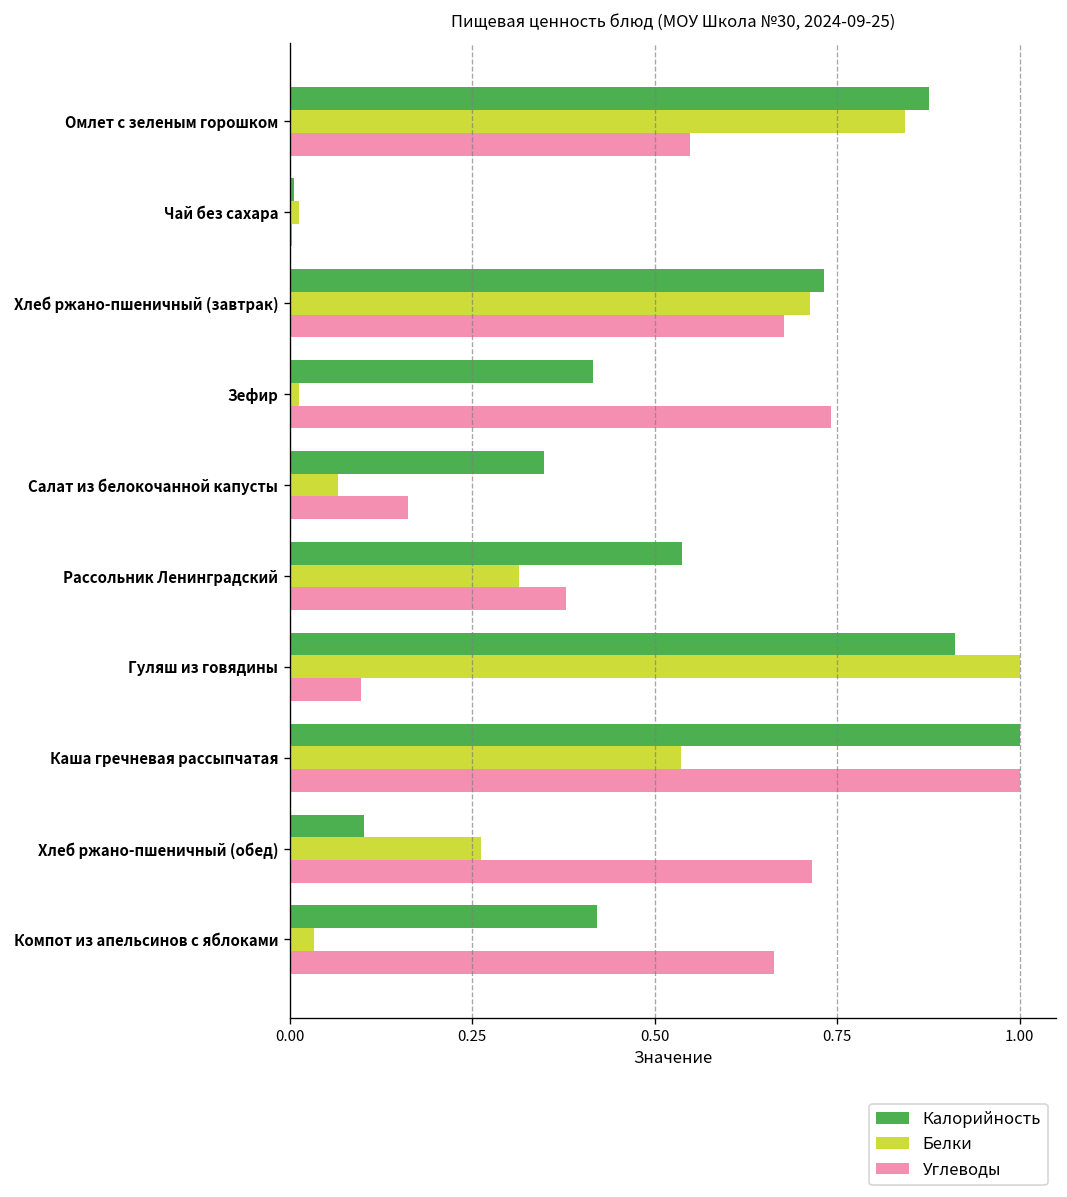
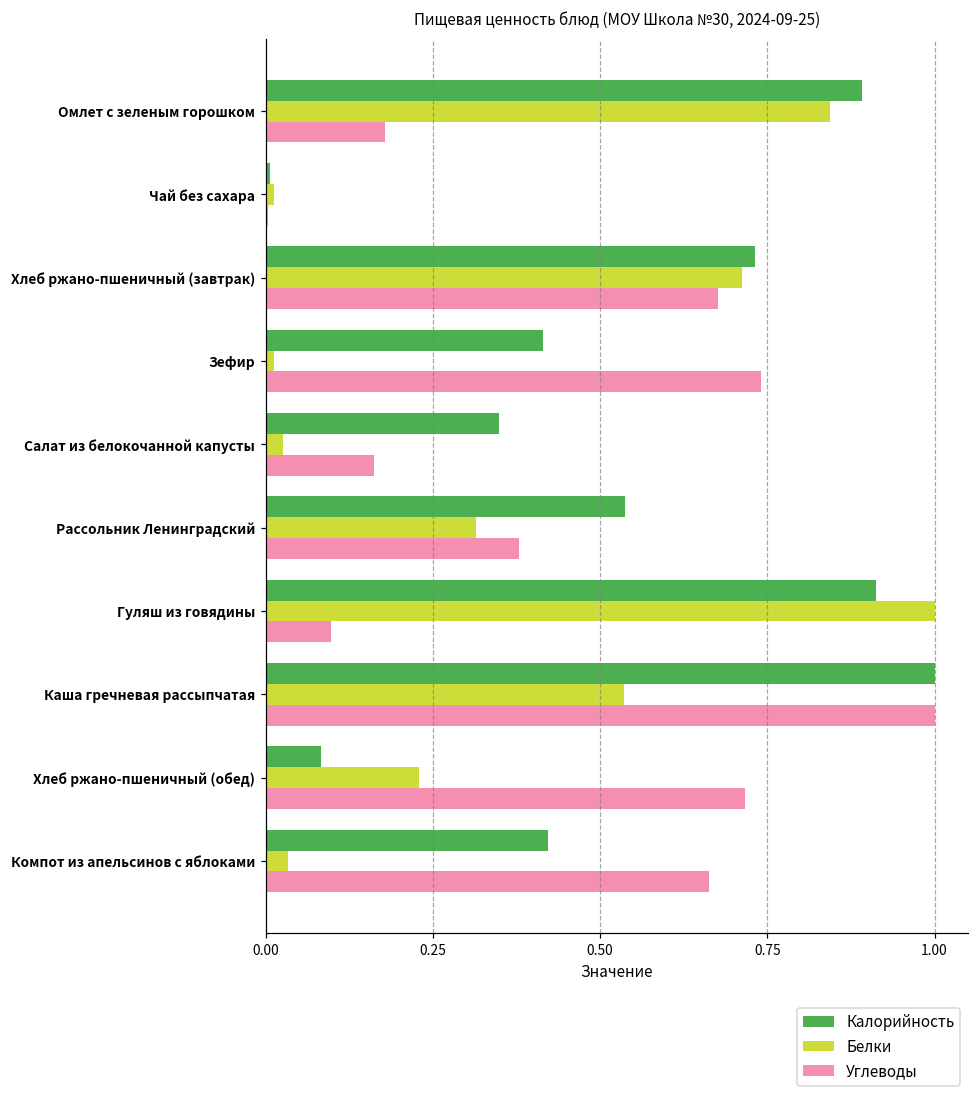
Калорийность, Омлет с зеленым горошком: 0.88 -> 0.89
Углеводы, Омлет с зеленым горошком: 0.55 -> 0.18
Белки, Салат из белокочанной капусты: 0.07 -> 0.03
Калорийность, Хлеб ржано-пшеничный (обед): 0.10 -> 0.08
Белки, Хлеб ржано-пшеничный (обед): 0.26 -> 0.23
